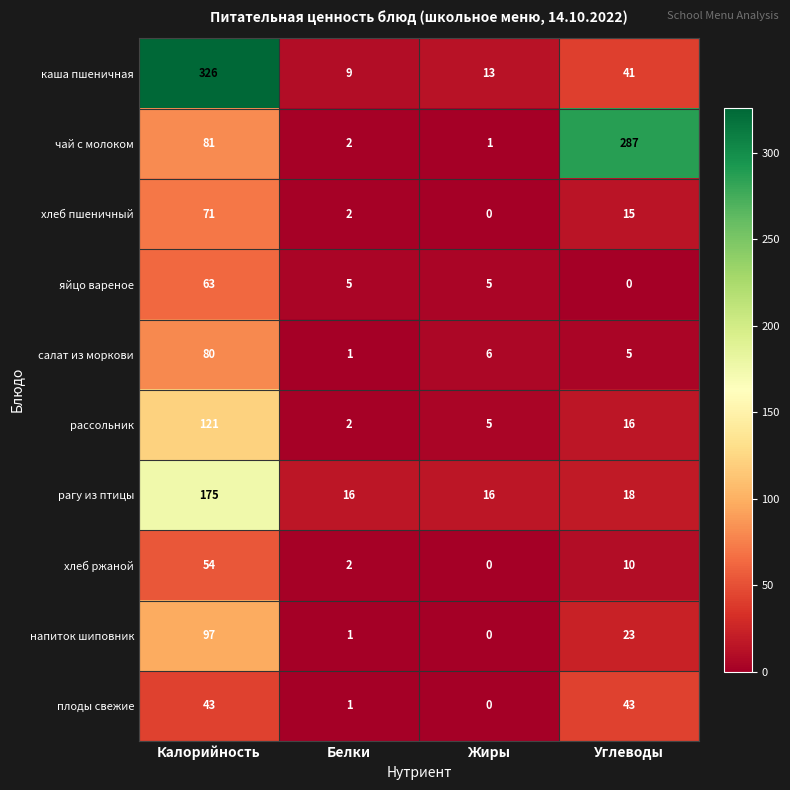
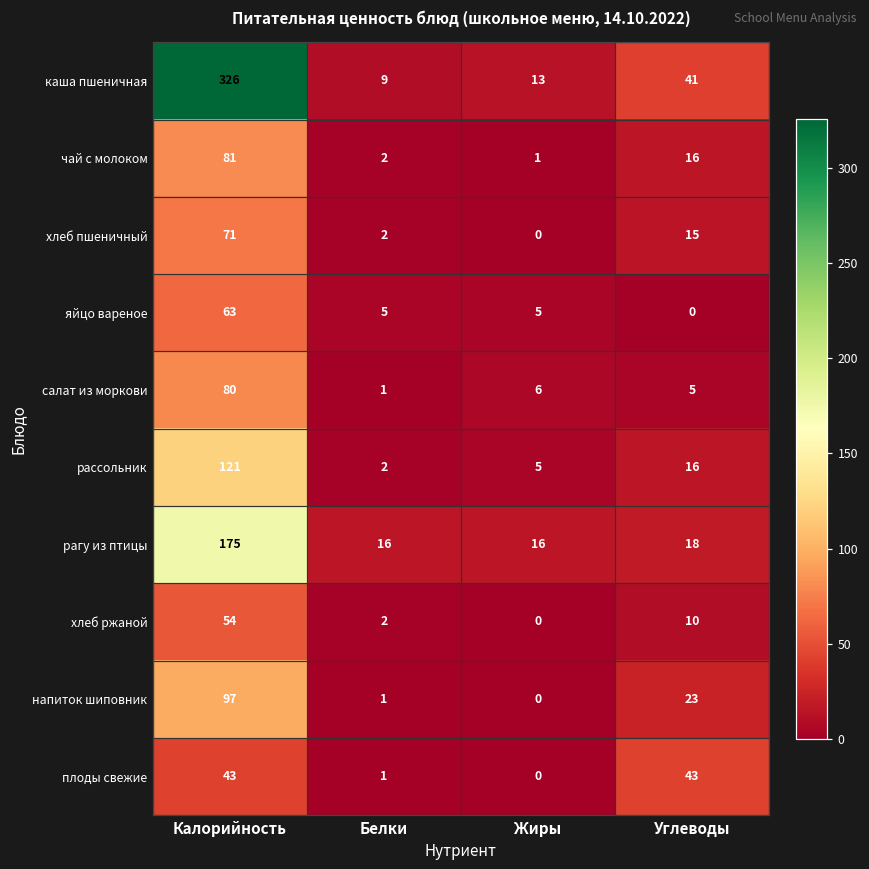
чай с молоком, Углеводы: 287 -> 16
